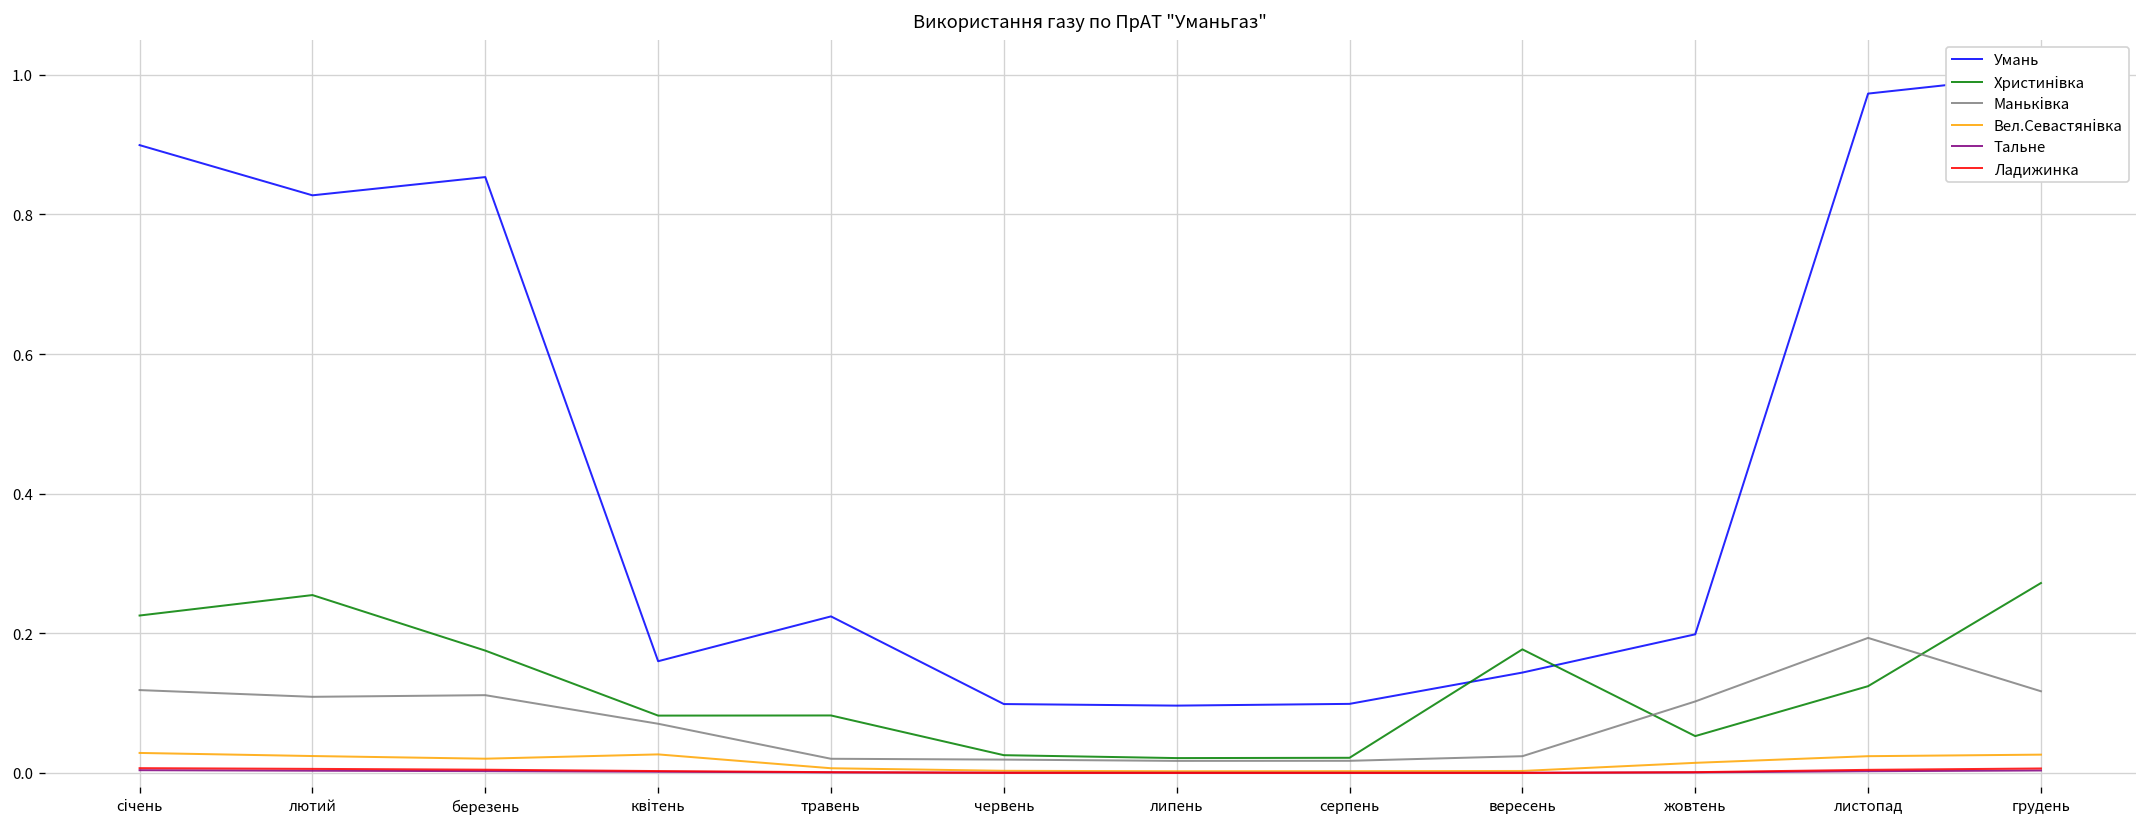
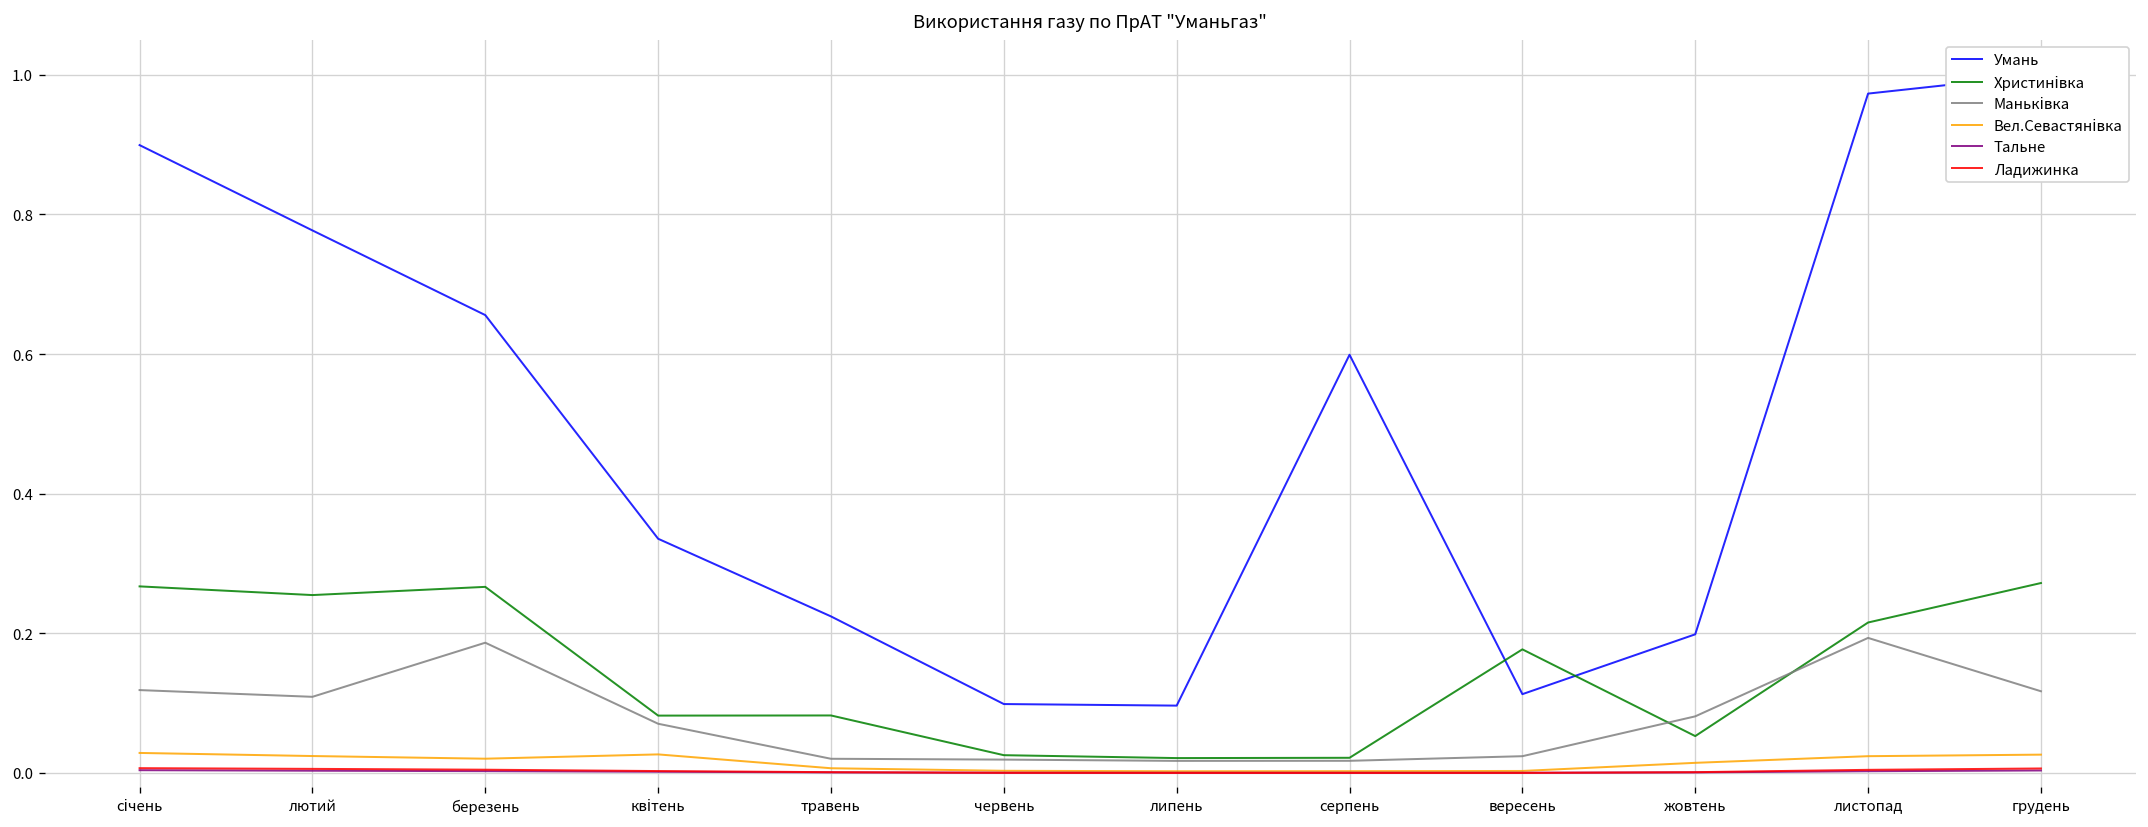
Христинівка, січень: 0.23 -> 0.27
Умань, лютий: 0.83 -> 0.78
Умань, березень: 0.85 -> 0.66
Христинівка, березень: 0.18 -> 0.27
Маньківка, березень: 0.11 -> 0.19
Умань, квітень: 0.16 -> 0.34
Умань, серпень: 0.10 -> 0.60
Умань, вересень: 0.14 -> 0.11
Маньківка, жовтень: 0.10 -> 0.08
Христинівка, листопад: 0.12 -> 0.22
